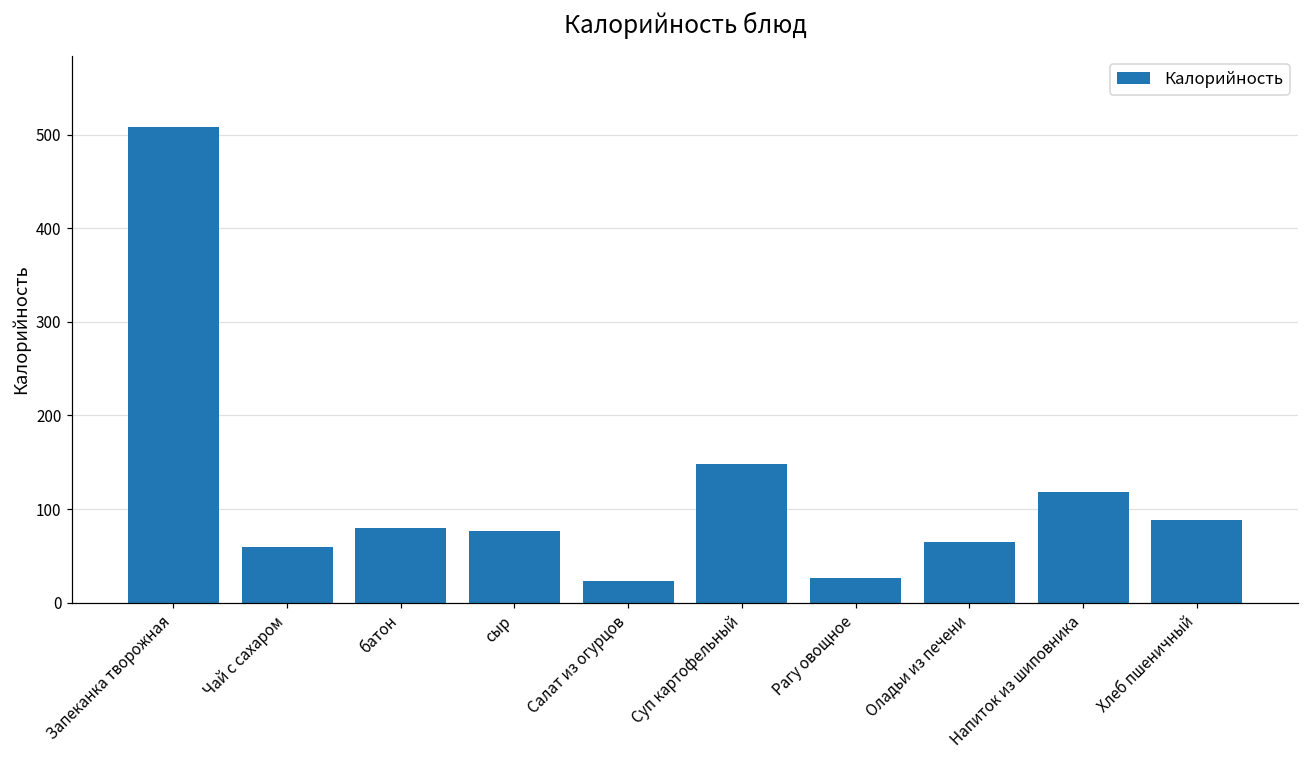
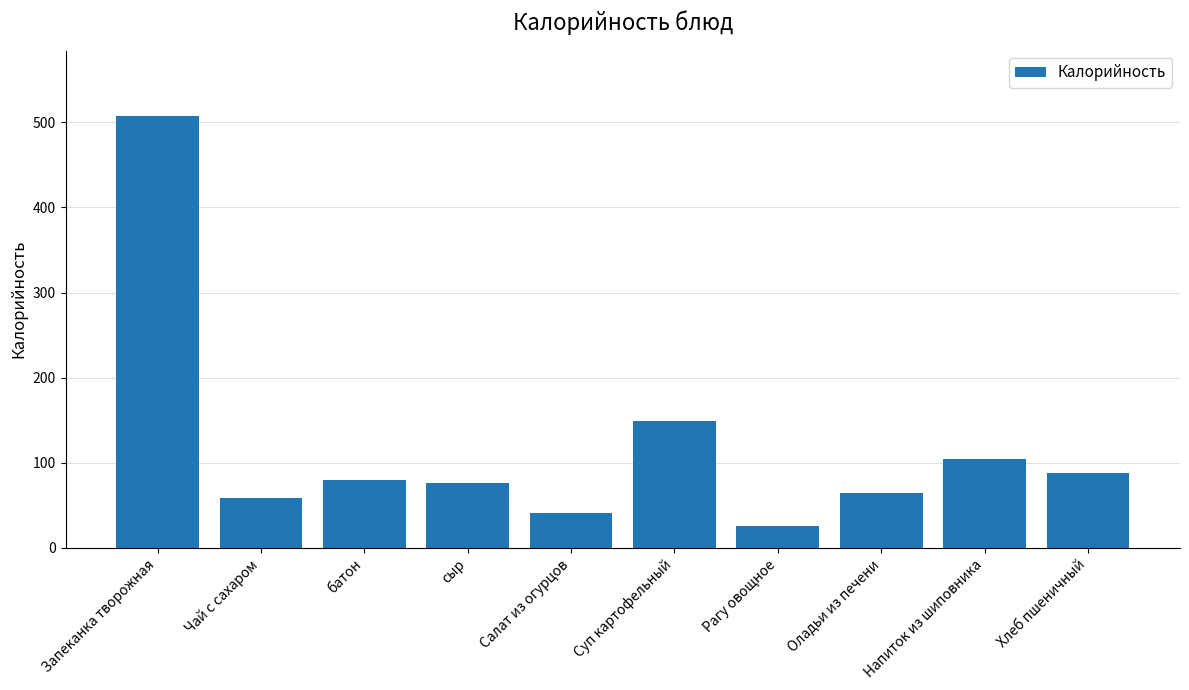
Салат из огурцов: 20 -> 40
Напиток из шиповника: 120 -> 100
